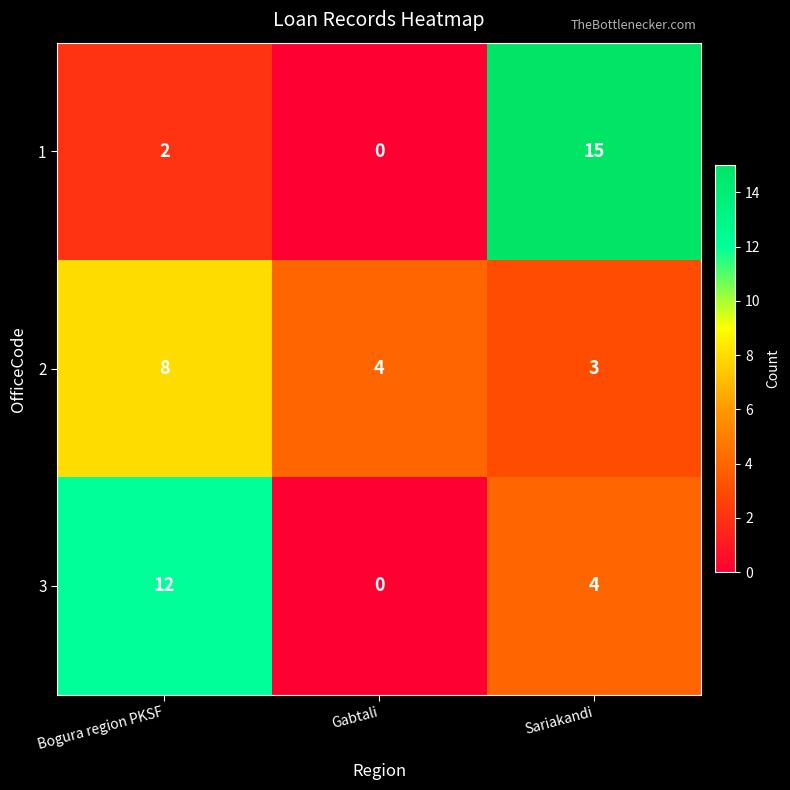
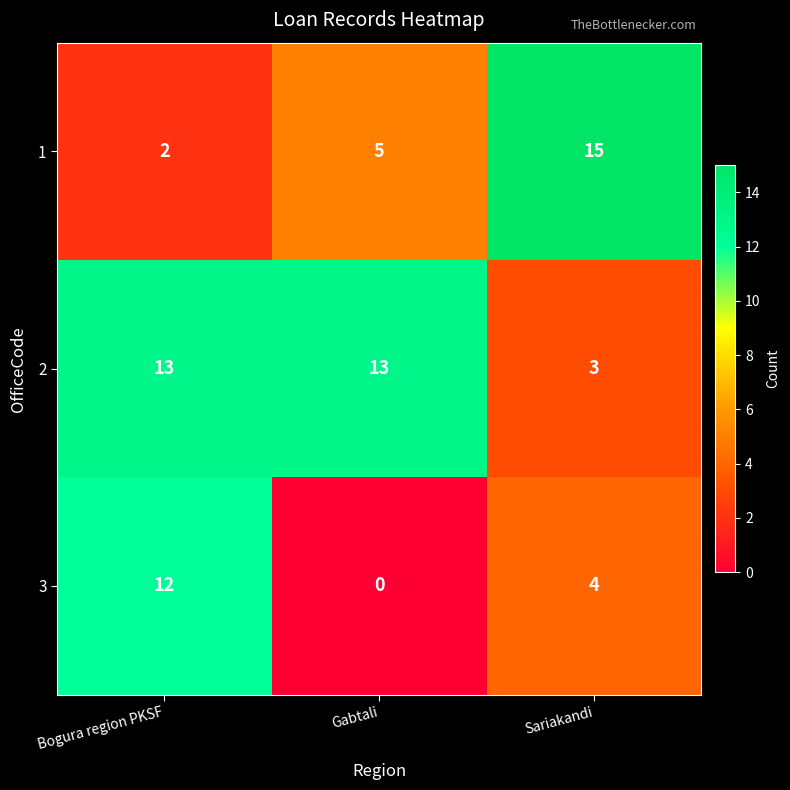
1, Gabtali: 0 -> 5
2, Bogura region PKSF: 8 -> 13
2, Gabtali: 4 -> 13
